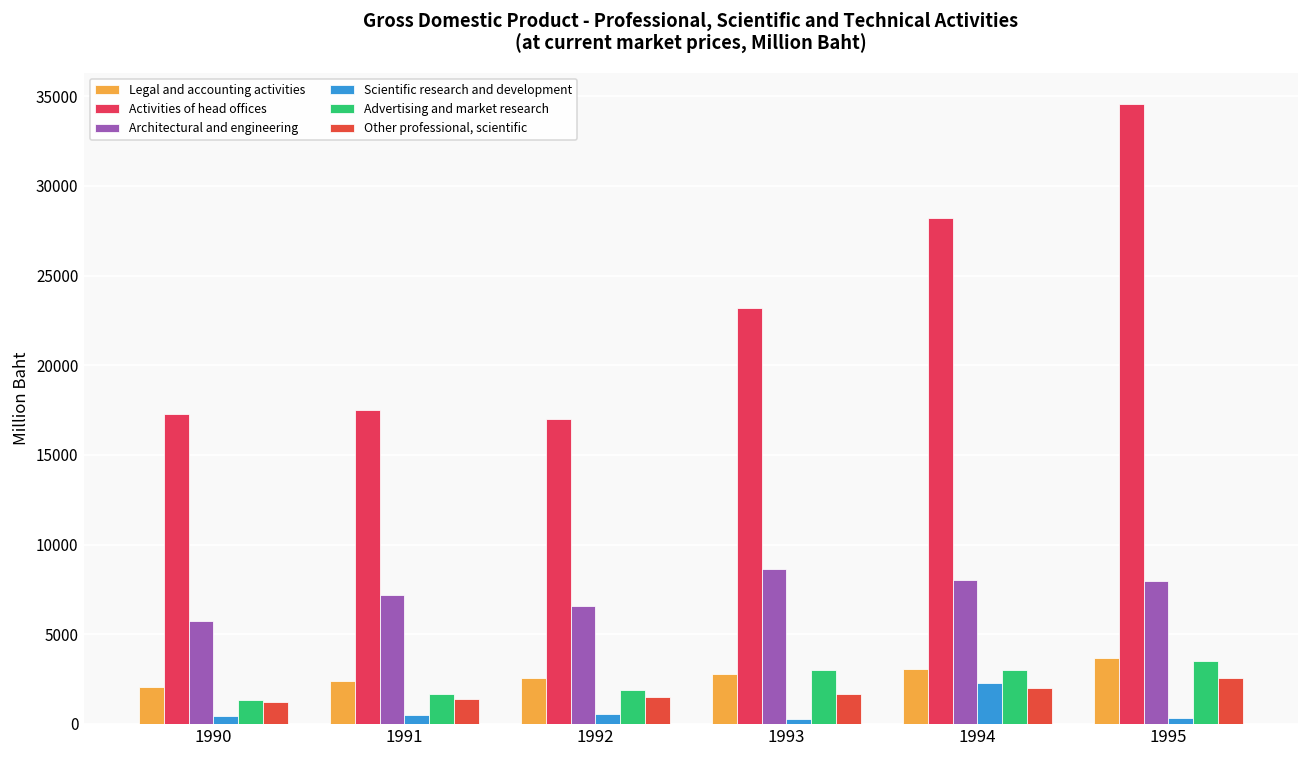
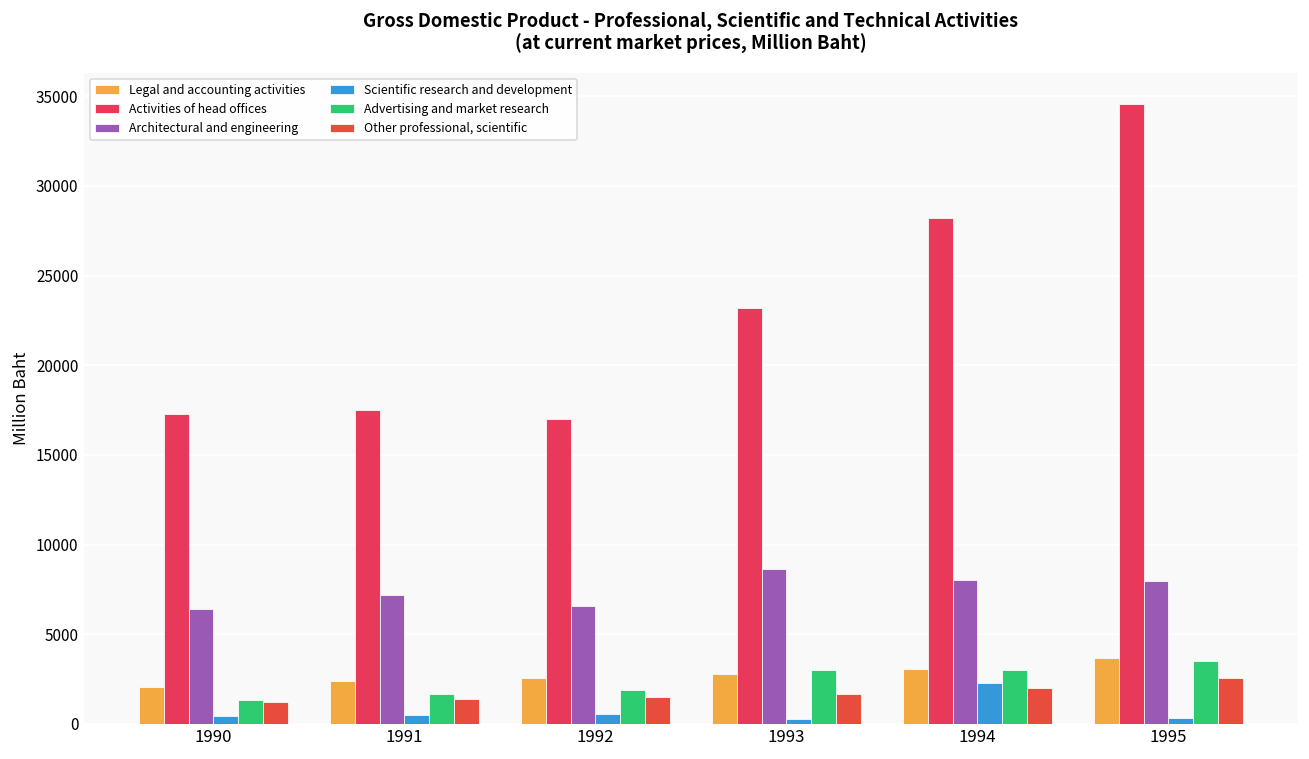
Architectural and engineering, 1990: 5700 -> 6400
